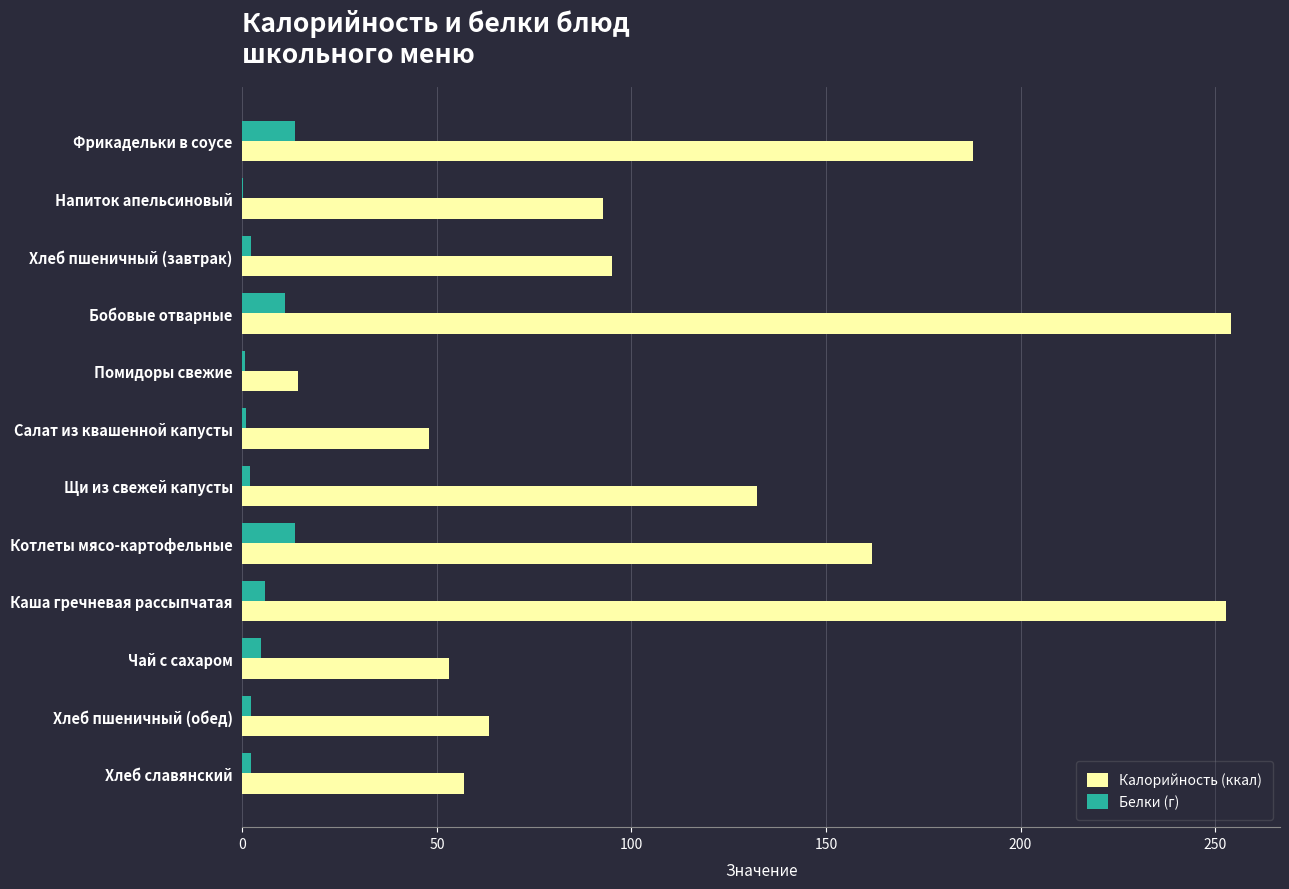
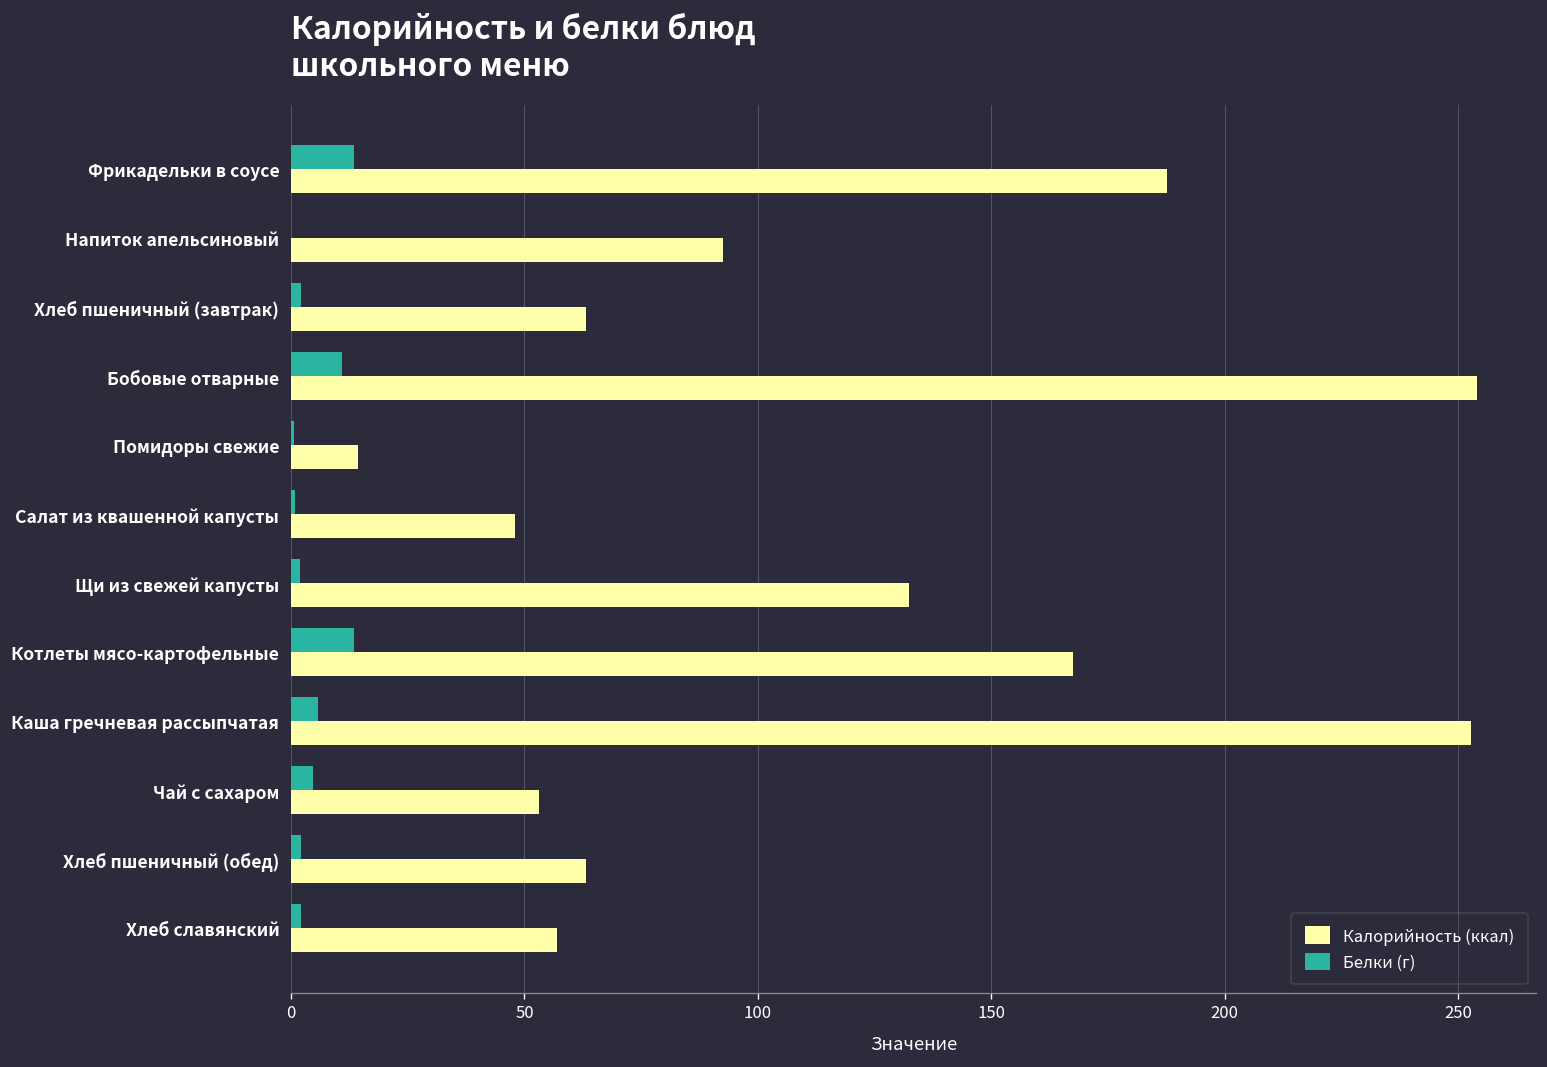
Калорийность (ккал), Хлеб пшеничный (завтрак): 95 -> 63
Калорийность (ккал), Котлеты мясо-картофельные: 162 -> 168
